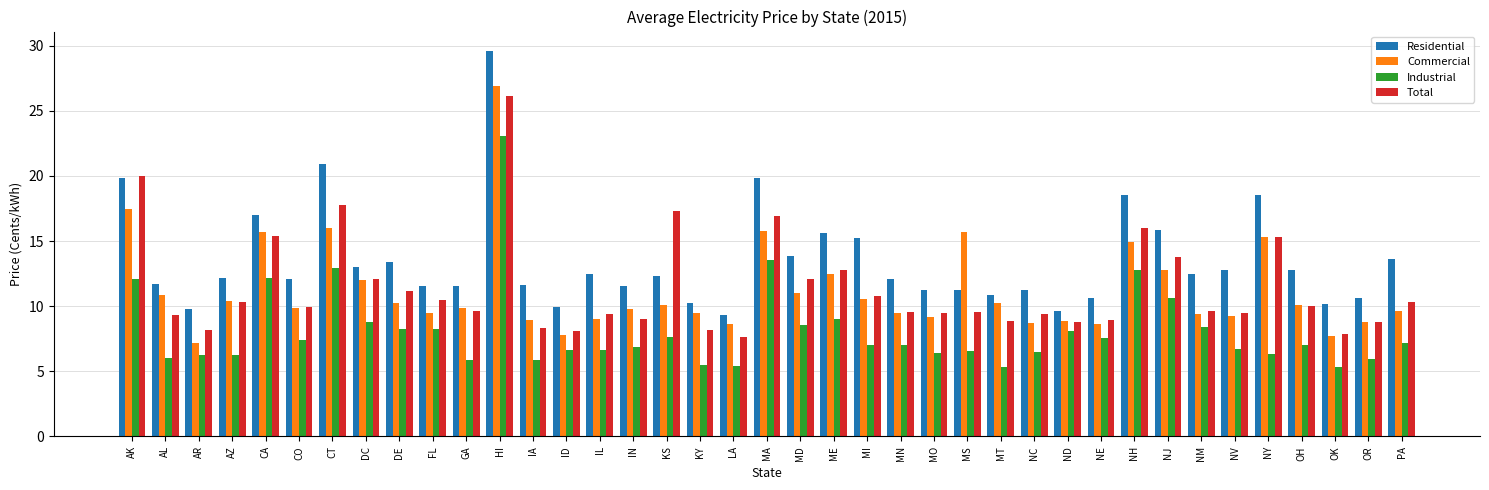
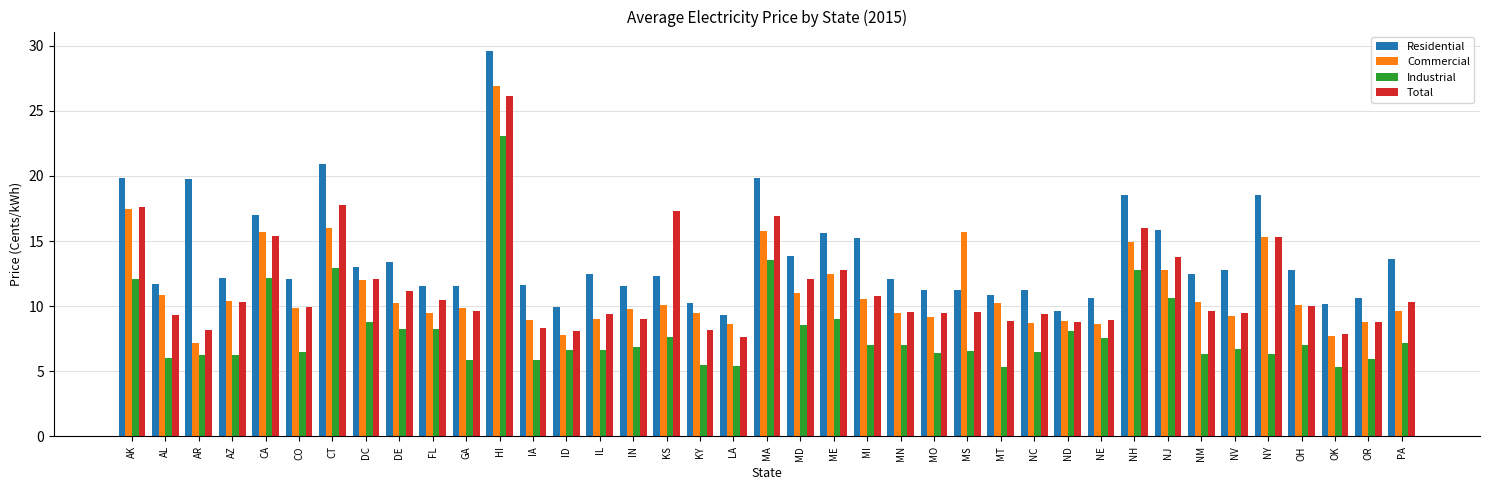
Total, AK: 20.0 -> 17.6
Residential, AR: 9.8 -> 19.8
Industrial, CO: 7.4 -> 6.5
Commercial, NM: 9.4 -> 10.3
Industrial, NM: 8.4 -> 6.3
